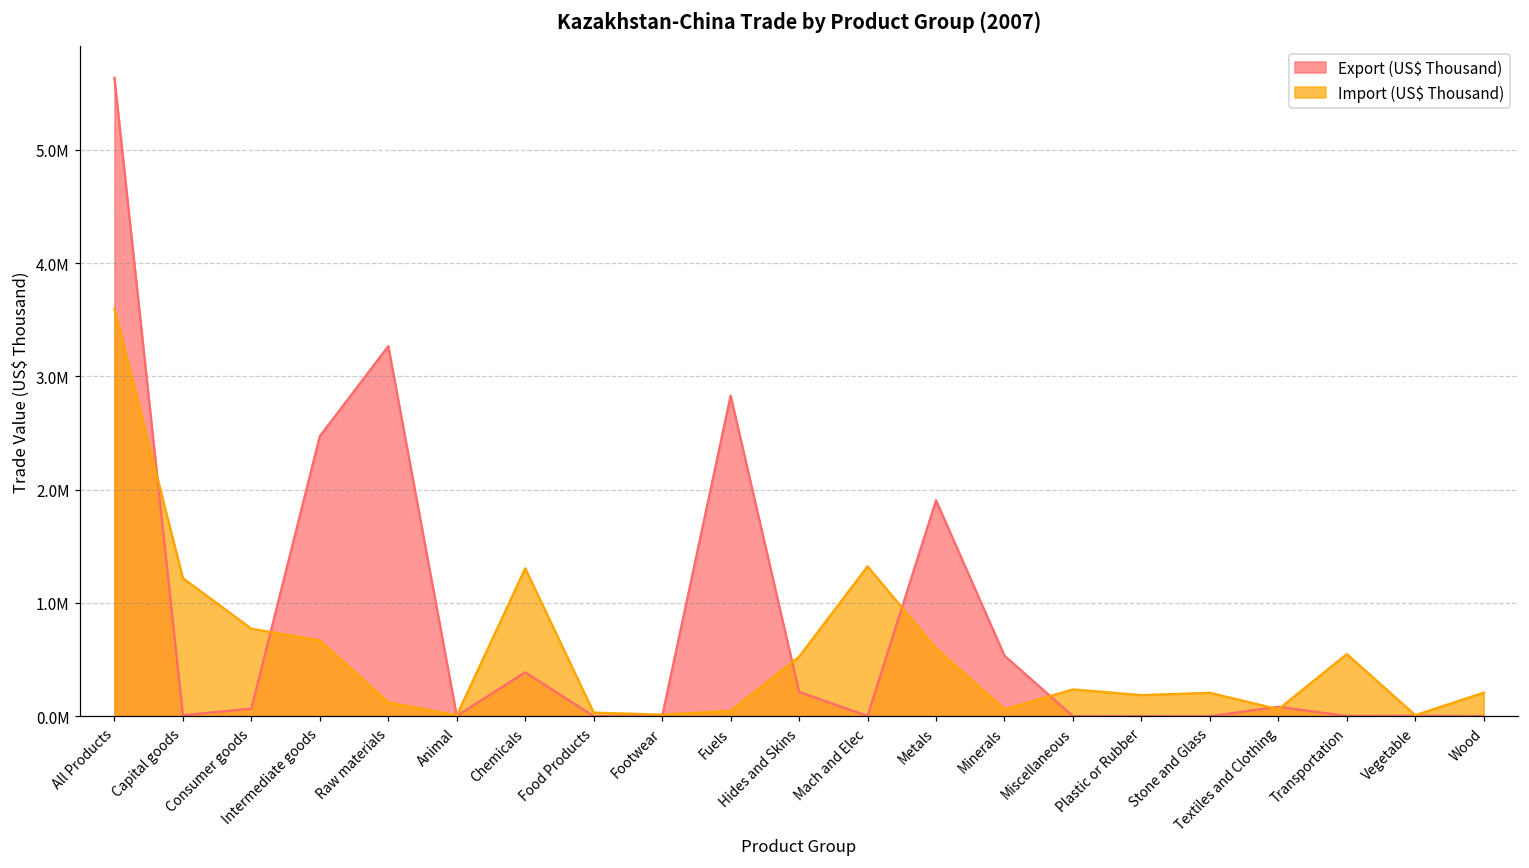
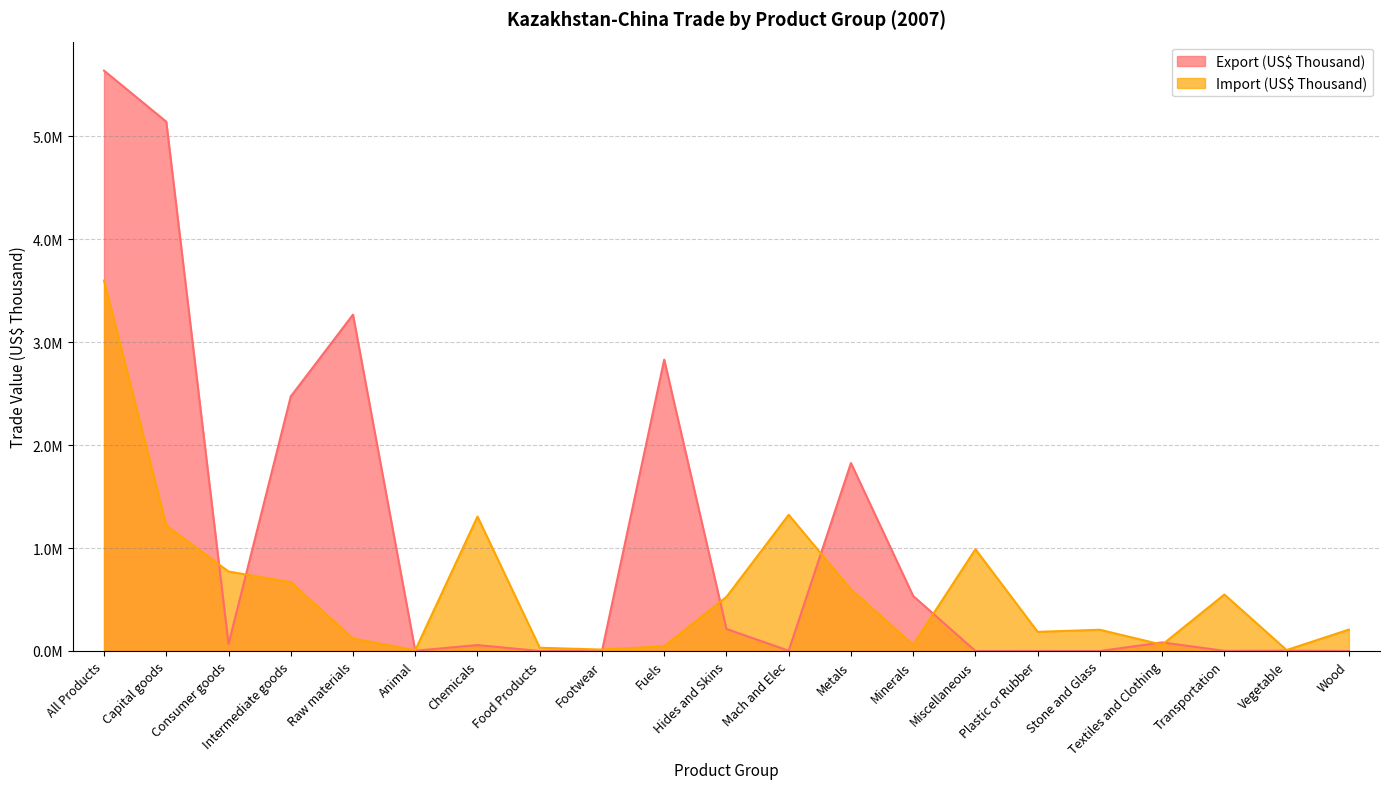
Export (US$ Thousand), Capital goods: 10000 -> 5140000
Export (US$ Thousand), Chemicals: 390000 -> 60000
Export (US$ Thousand), Metals: 1910000 -> 1830000
Import (US$ Thousand), Miscellaneous: 240000 -> 990000
